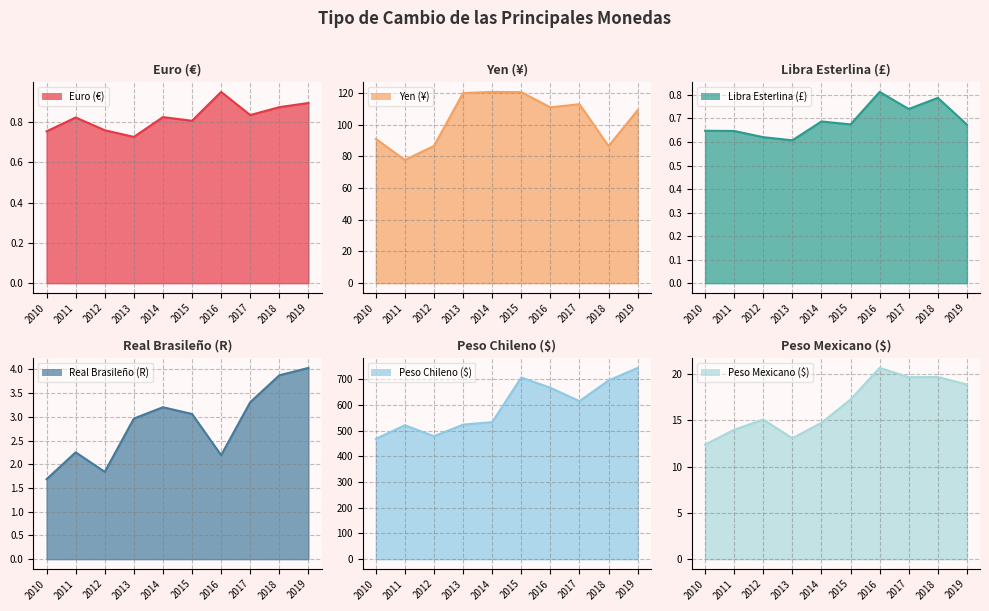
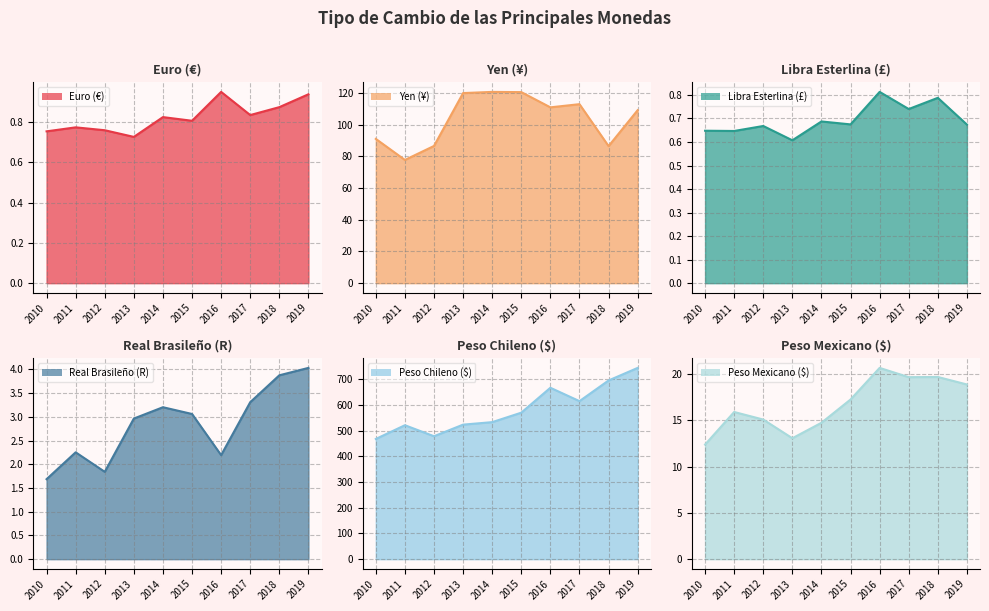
Euro (€), 2011: 0.82 -> 0.77
Euro (€), 2019: 0.89 -> 0.94
Libra Esterlina (£), 2012: 0.62 -> 0.67
Peso Chileno ($), 2015: 710 -> 570
Peso Mexicano ($), 2011: 14 -> 16
